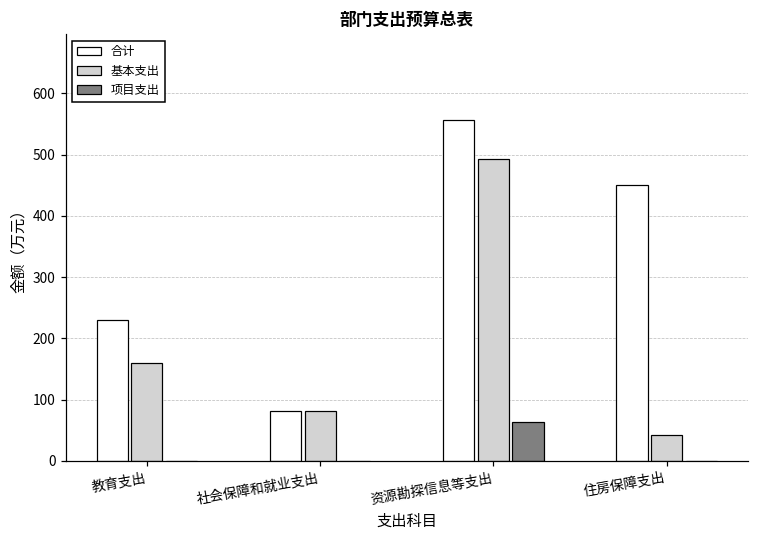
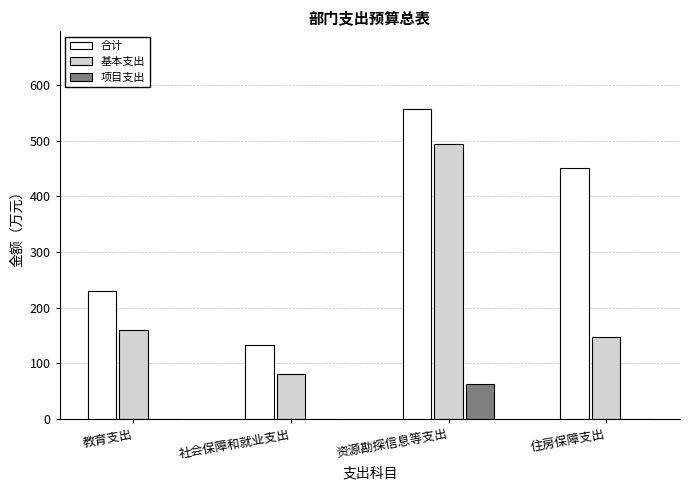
合计, 社会保障和就业支出: 80 -> 130
基本支出, 住房保障支出: 40 -> 150
